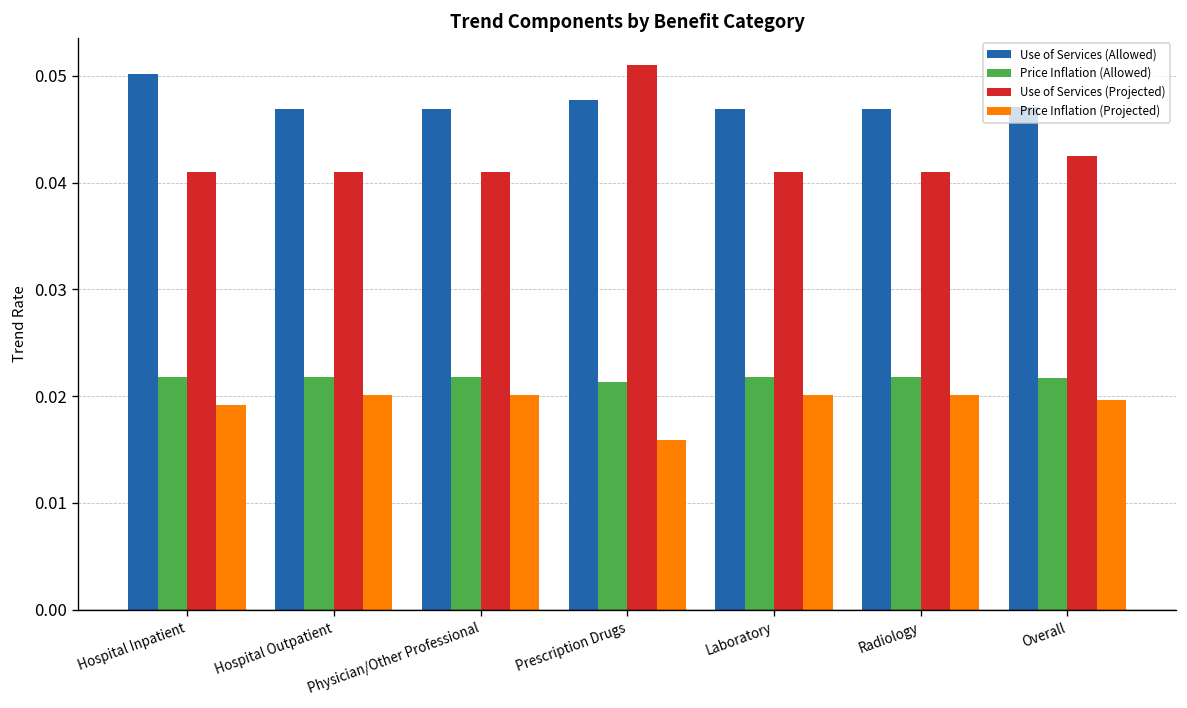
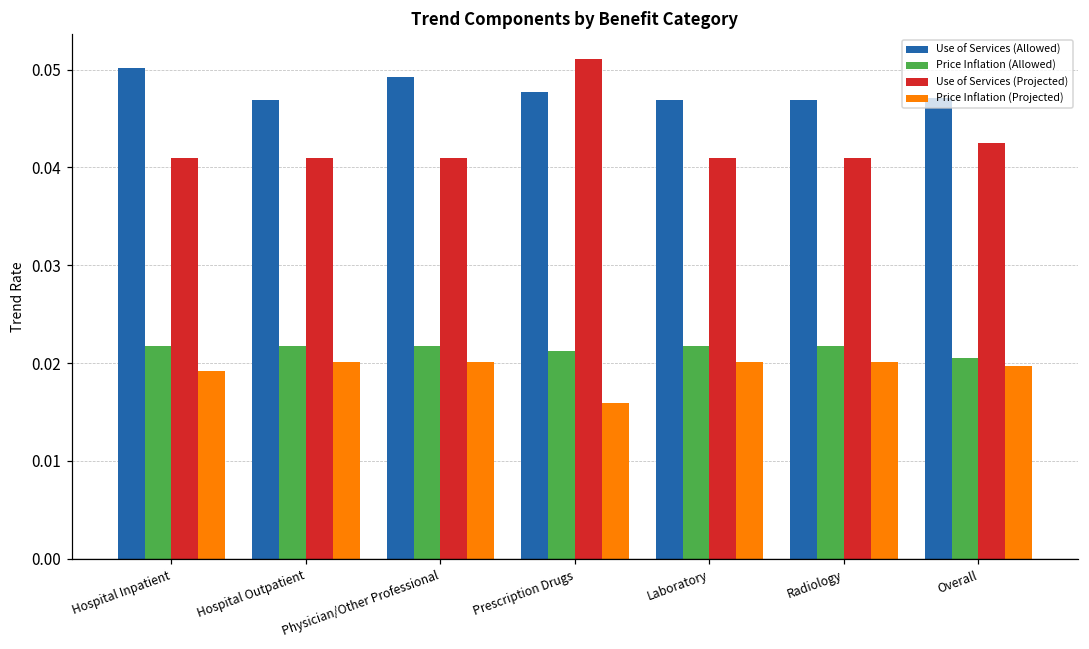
Use of Services (Allowed), Physician/Other Professional: 0.047 -> 0.049
Price Inflation (Allowed), Overall: 0.022 -> 0.021
